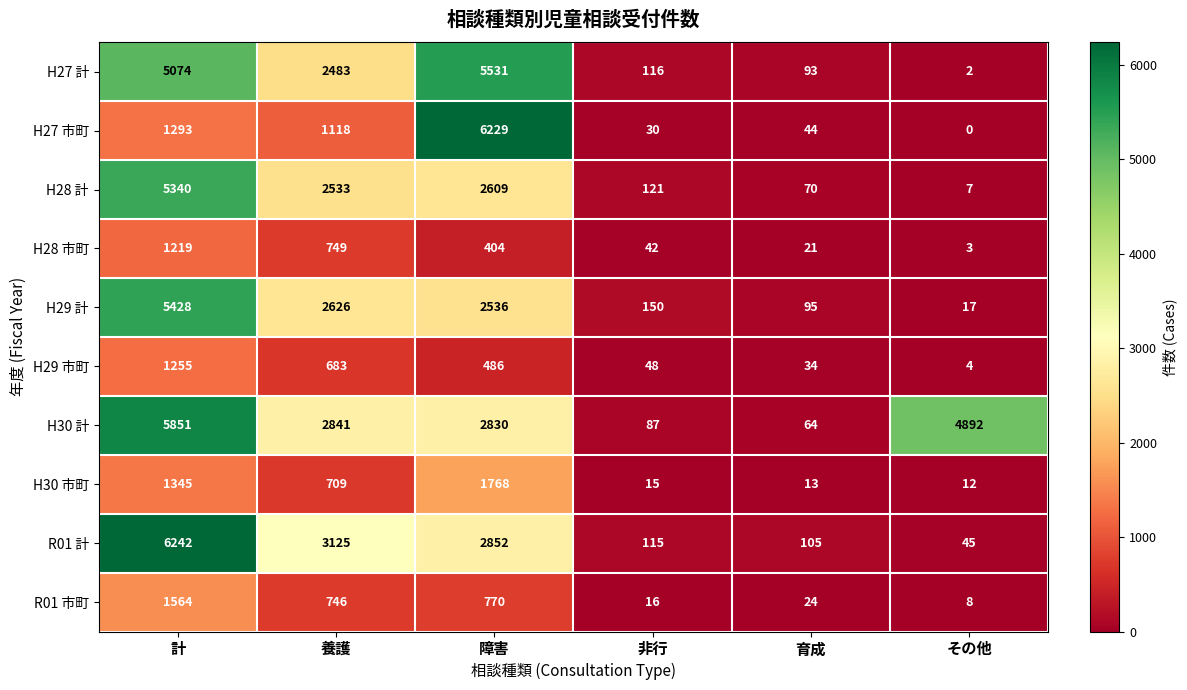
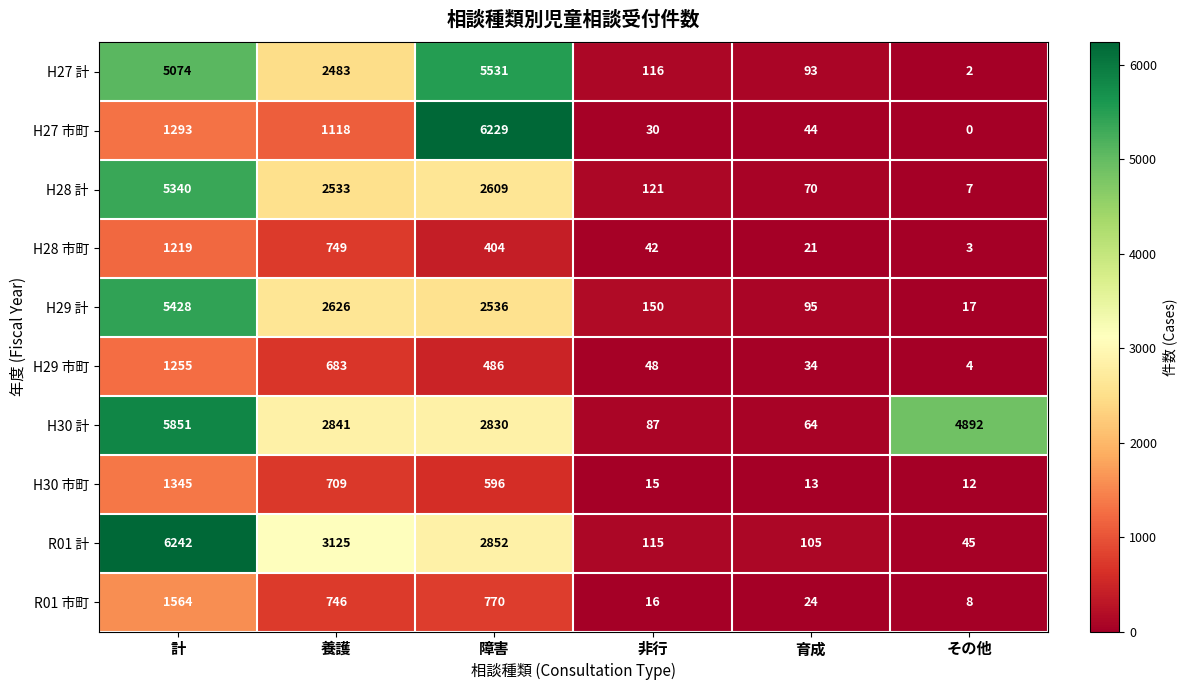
H30 市町, 障害: 1768 -> 596
